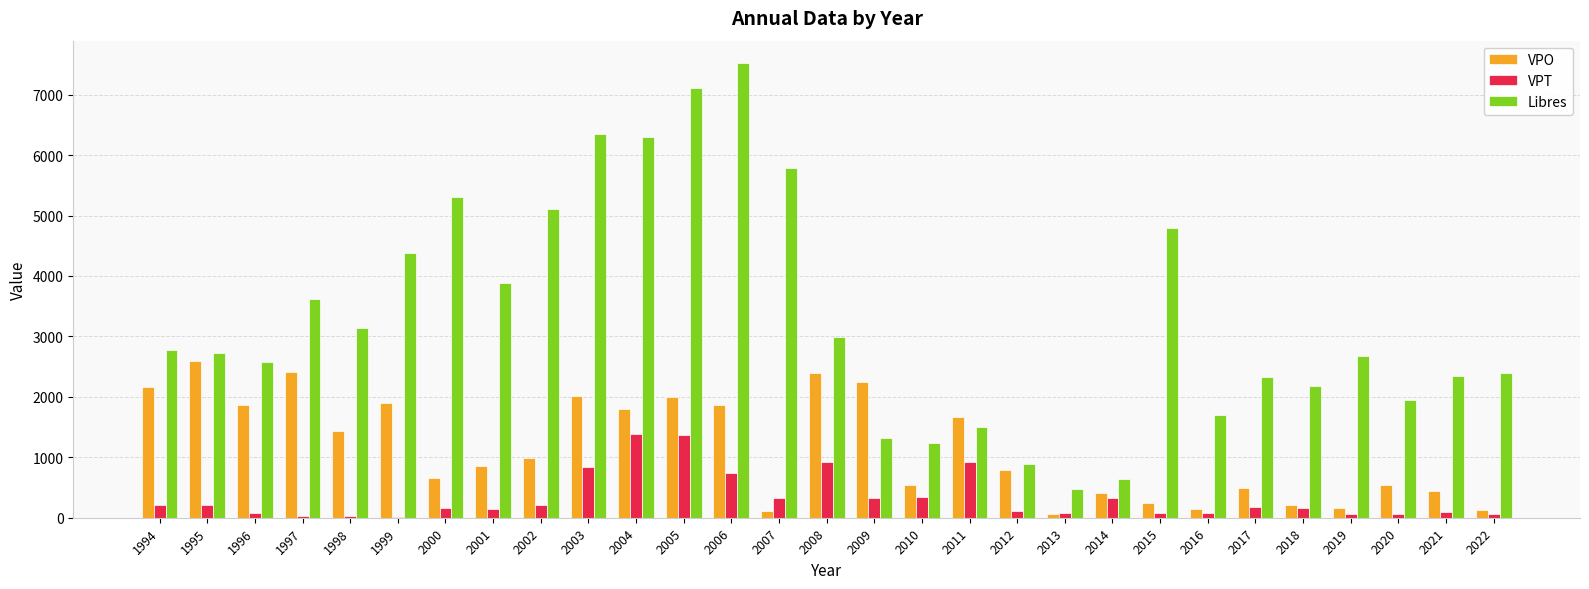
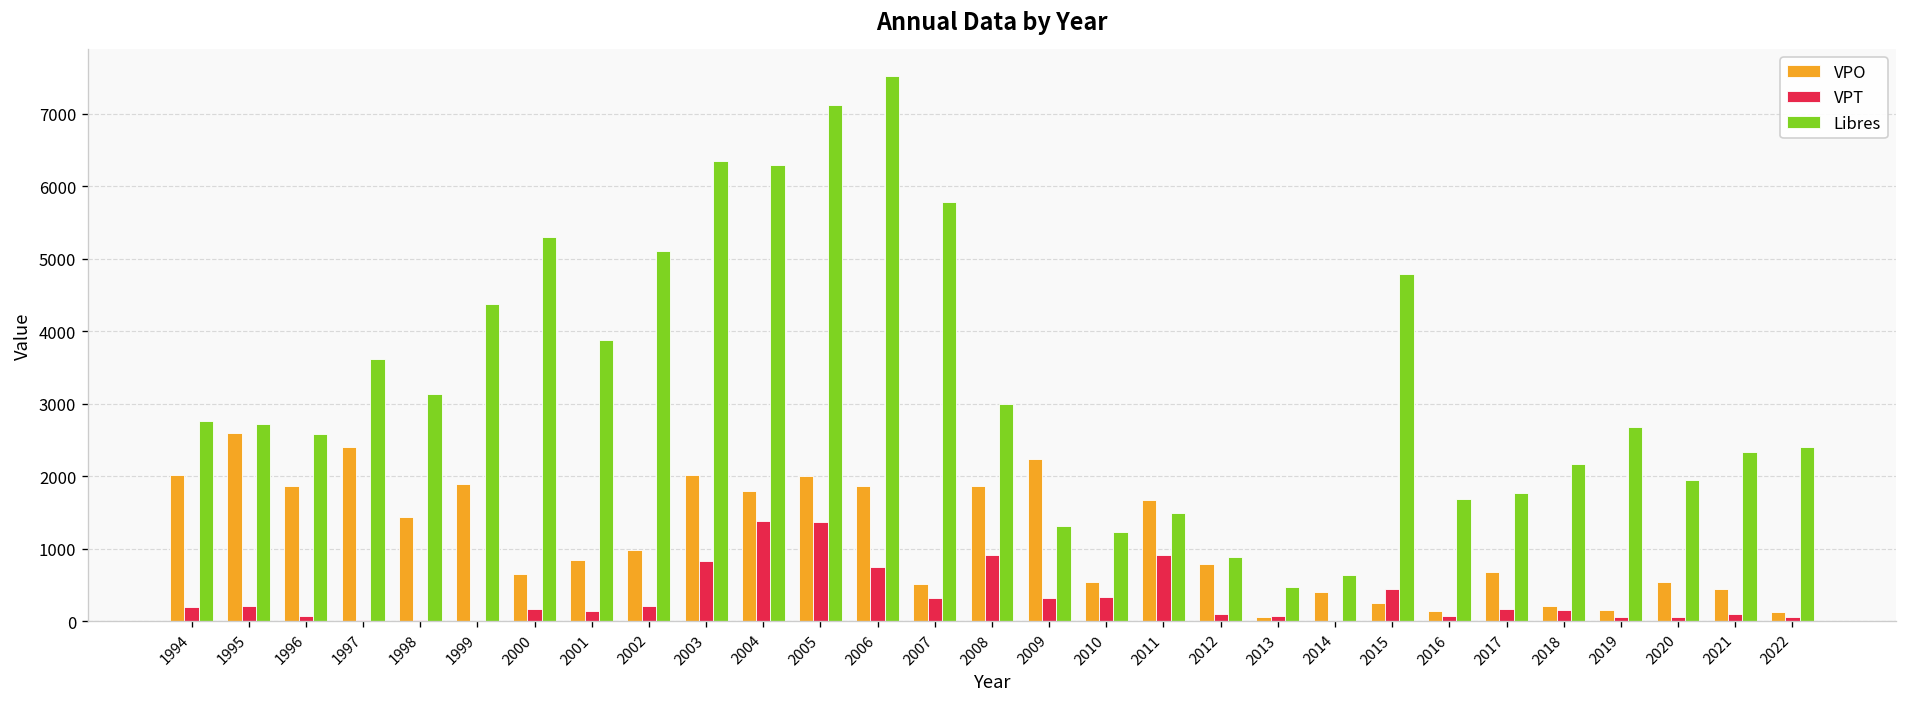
VPO, 1994: 2200 -> 2000
VPO, 2007: 100 -> 500
VPO, 2008: 2400 -> 1900
VPT, 2014: 300 -> 0
VPT, 2015: 100 -> 400
VPO, 2017: 500 -> 700
Libres, 2017: 2300 -> 1800
